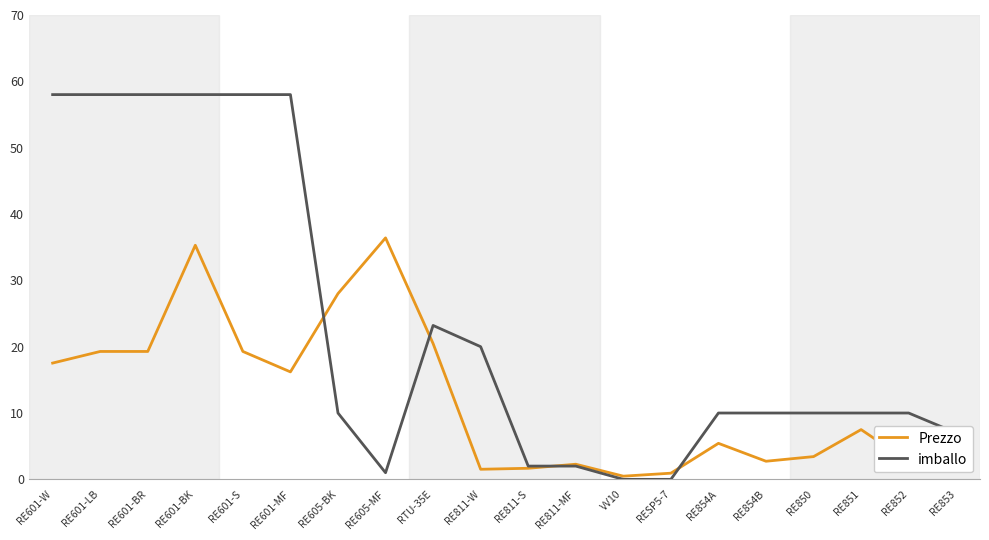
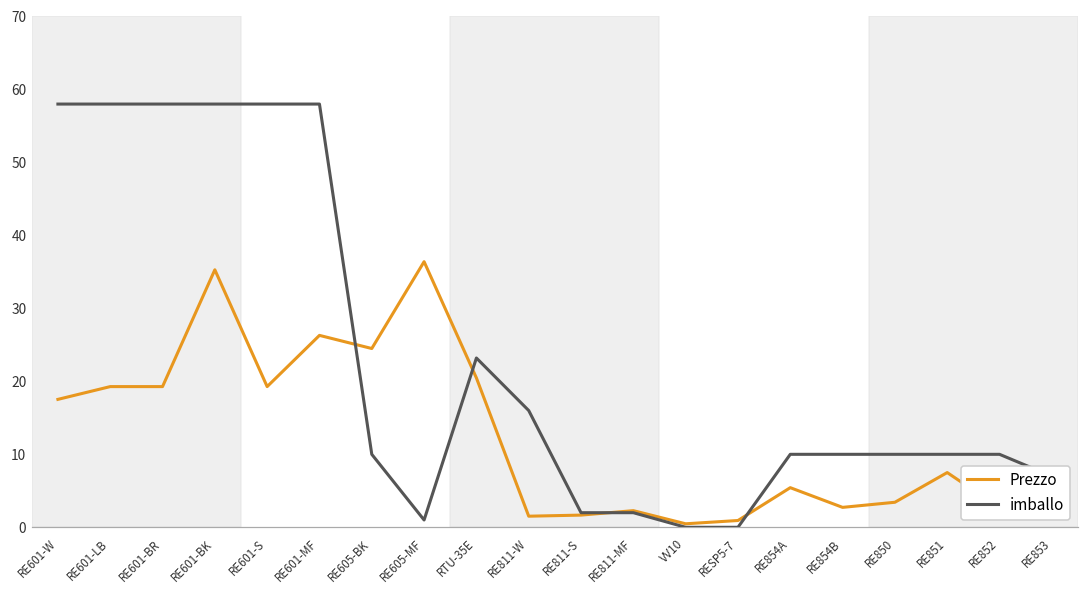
Prezzo, RE601-MF: 16 -> 26
Prezzo, RE605-BK: 28 -> 25
imballo, RE811-W: 20 -> 16
